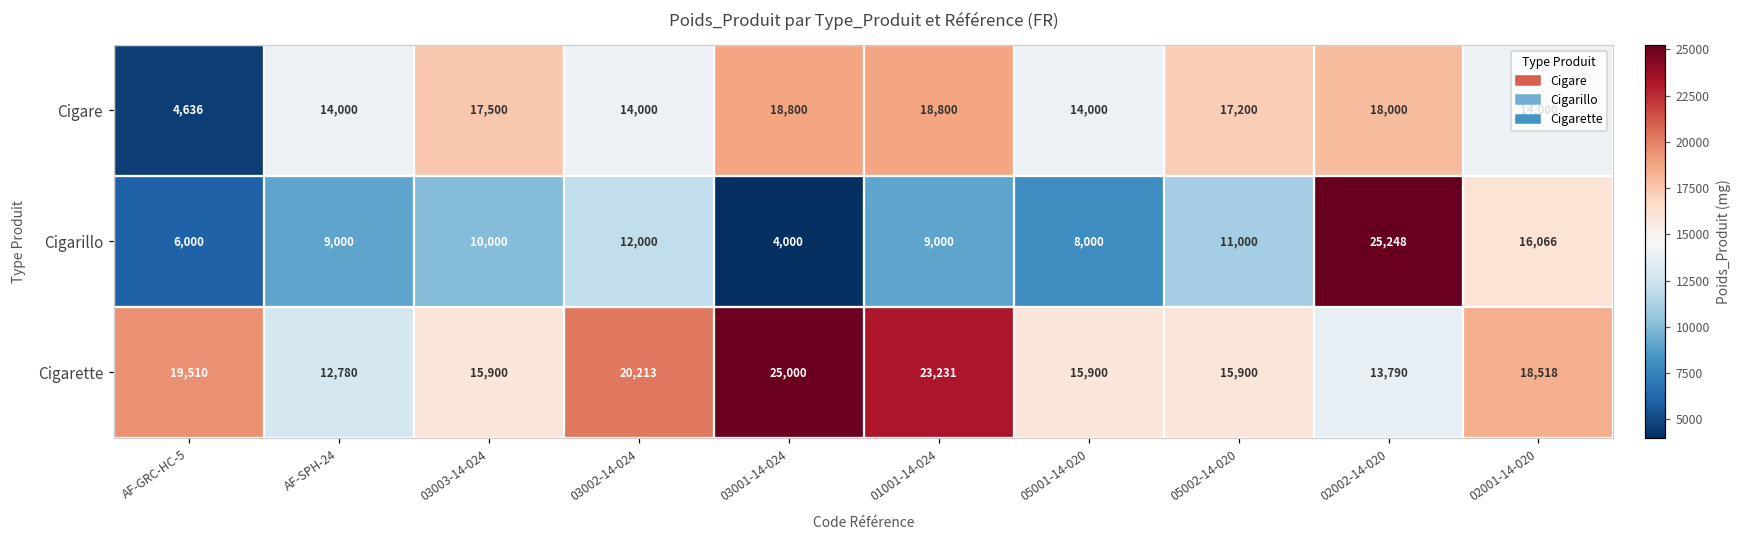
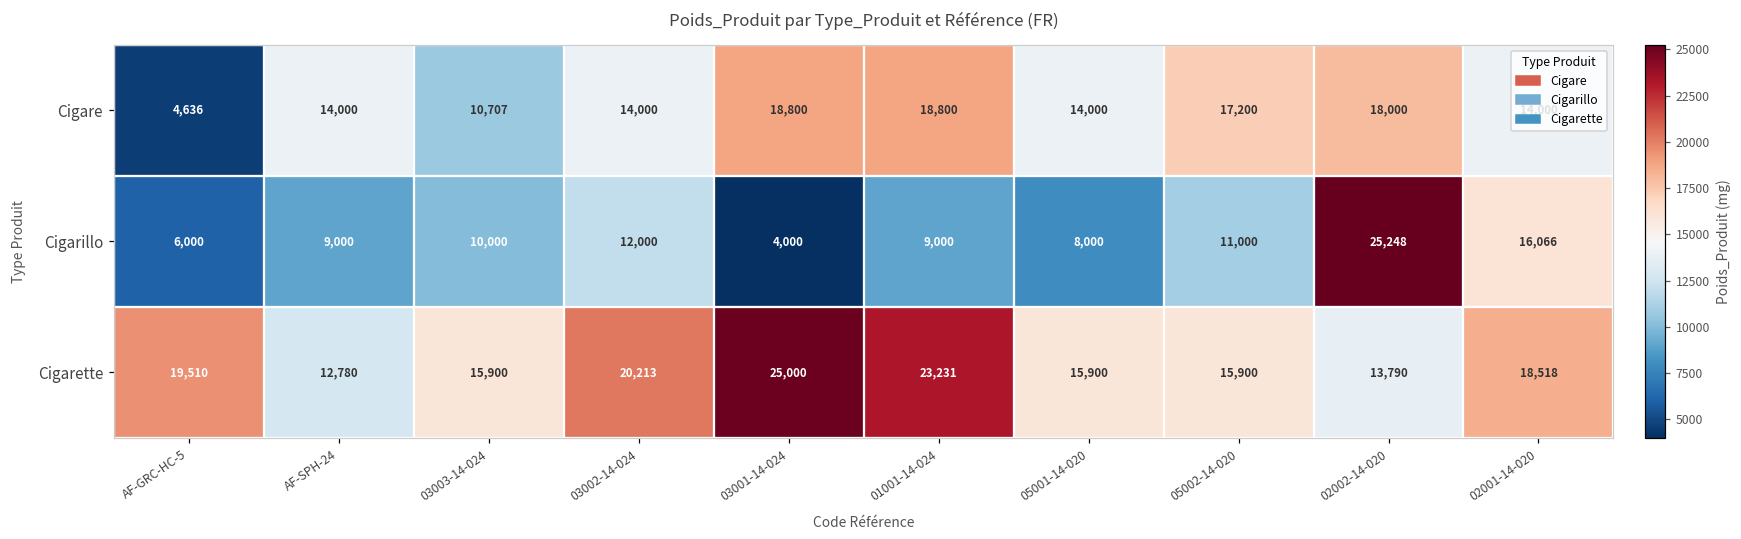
Cigare, 03003-14-024: 17,500 -> 10,707
